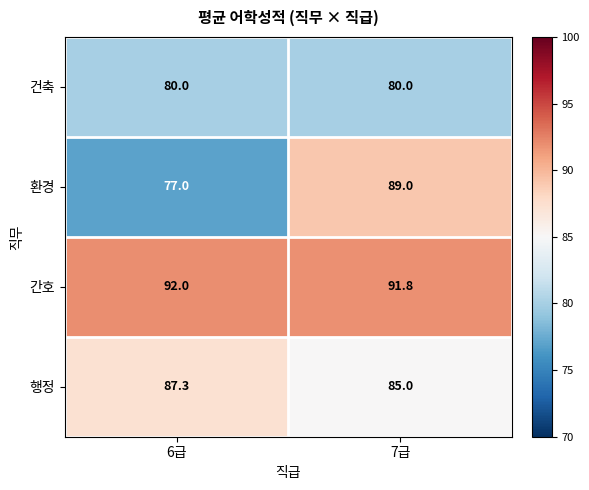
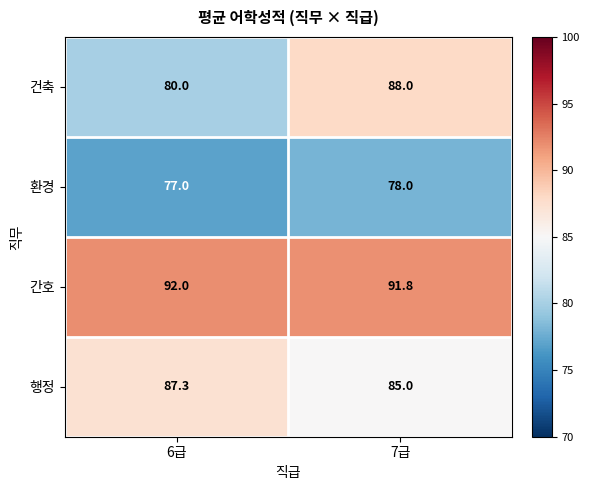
건축, 7급: 80.0 -> 88.0
환경, 7급: 89.0 -> 78.0
